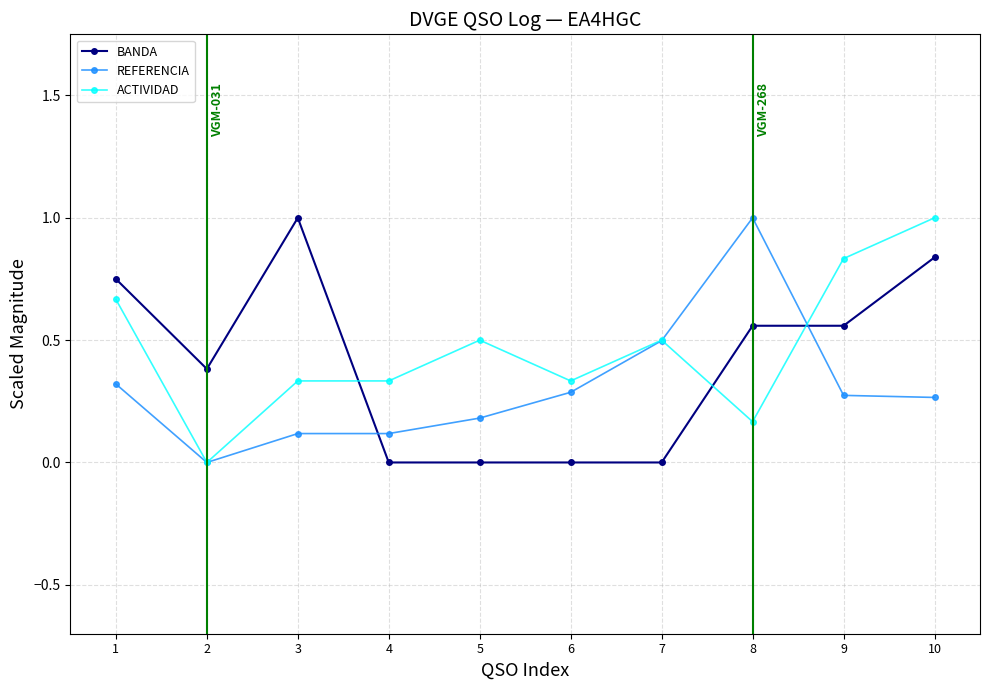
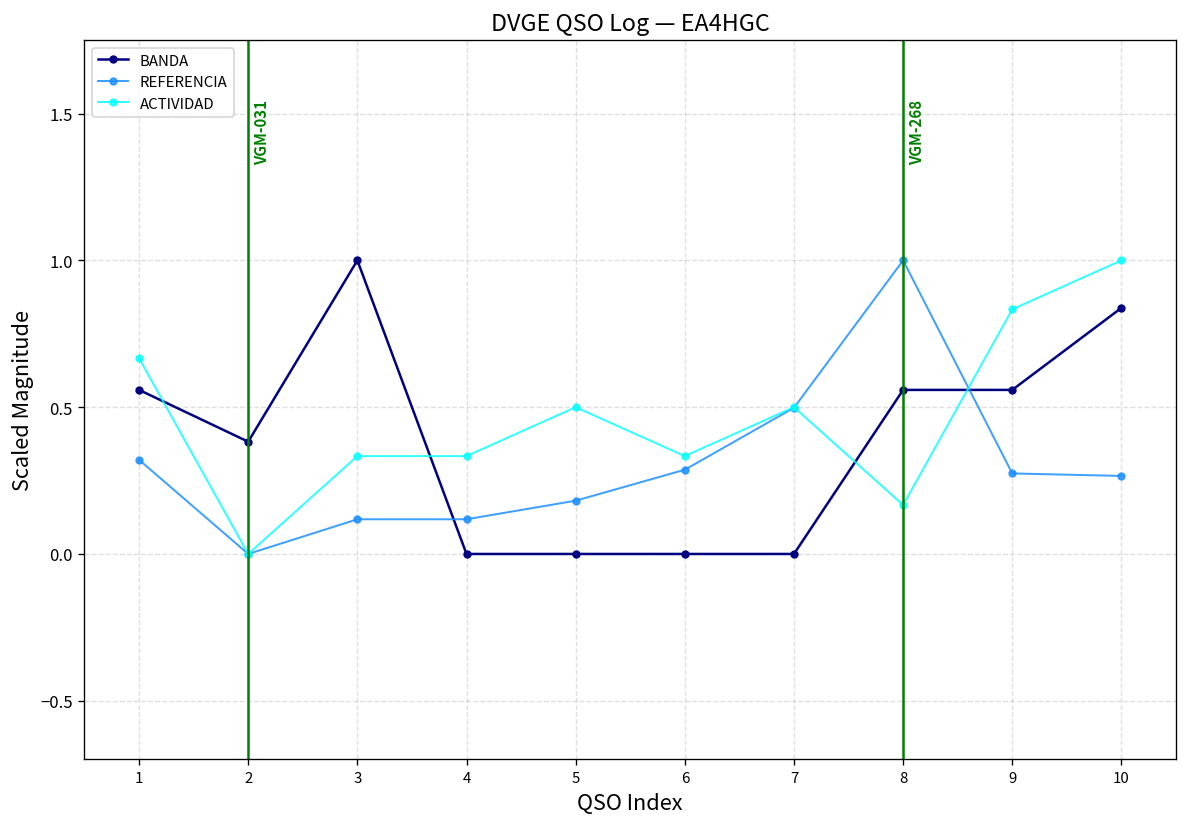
BANDA, 1: 0.75 -> 0.56
